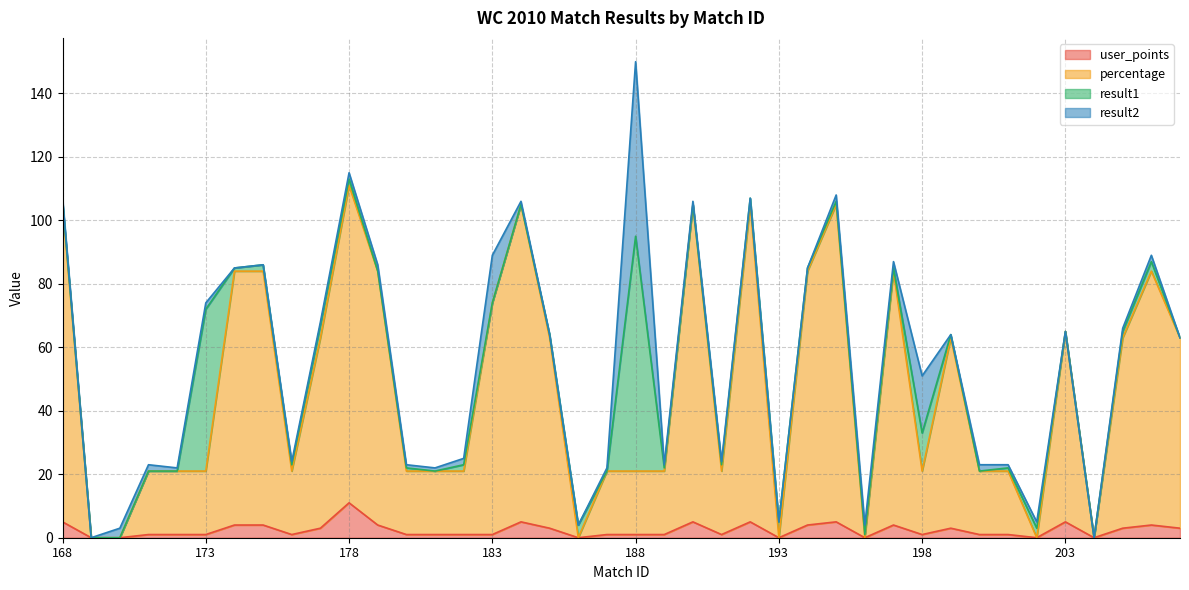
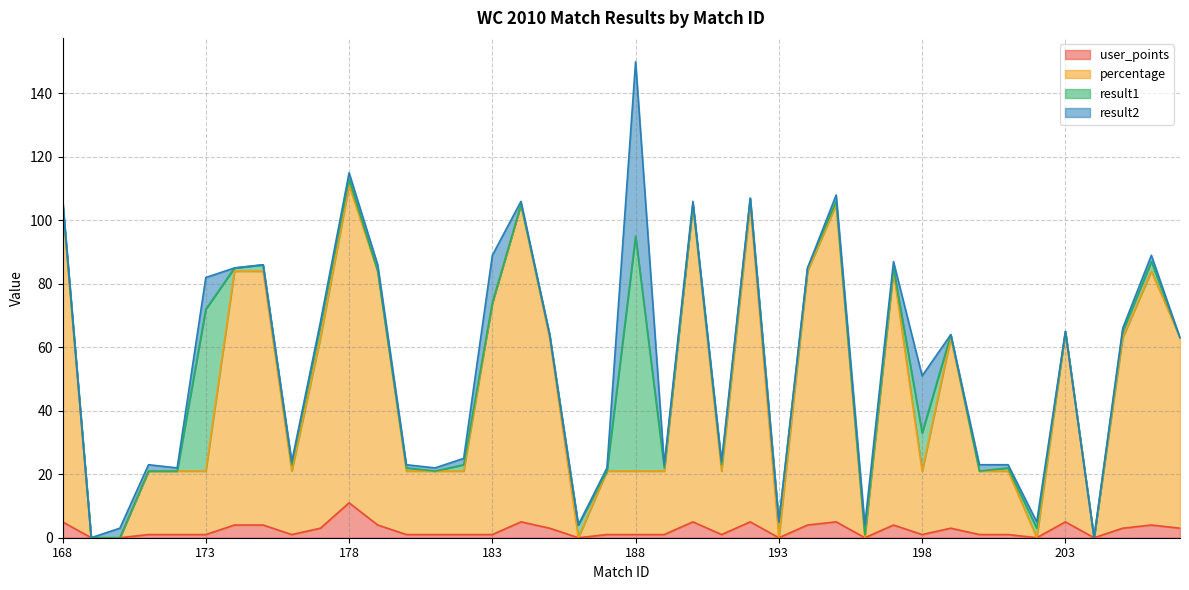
result2, 173: 2 -> 10
